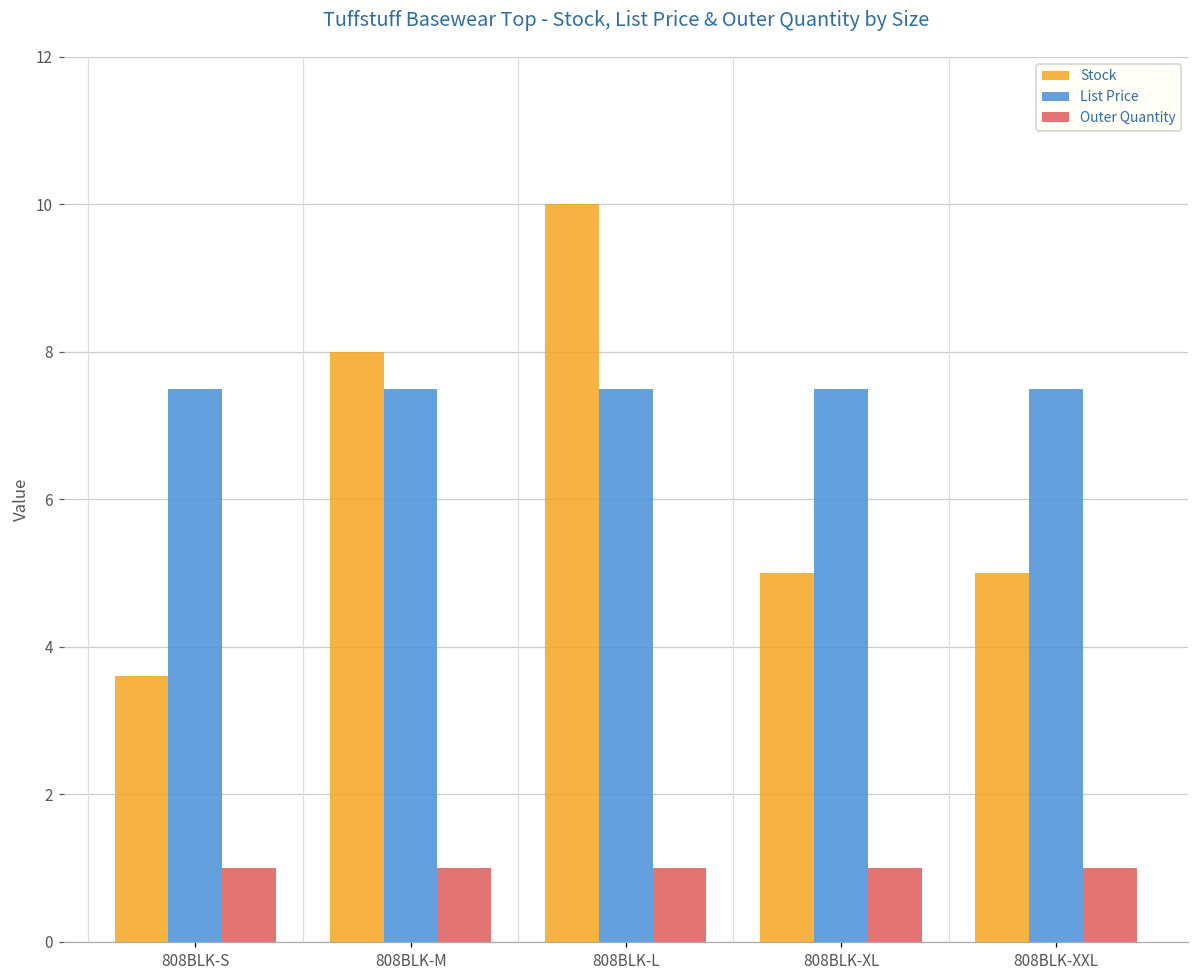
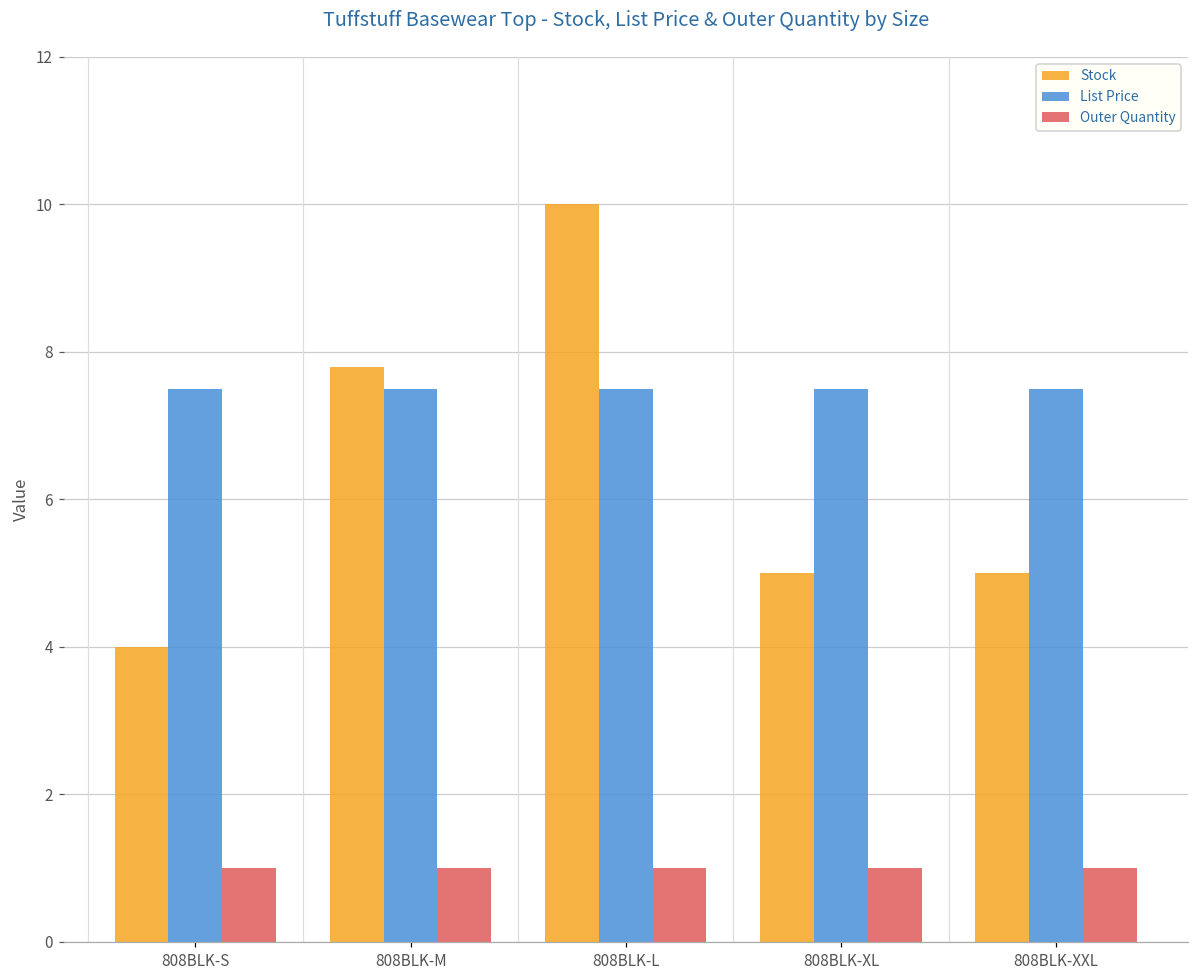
Stock, 808BLK-S: 3.6 -> 4.0
Stock, 808BLK-M: 8.0 -> 7.8
